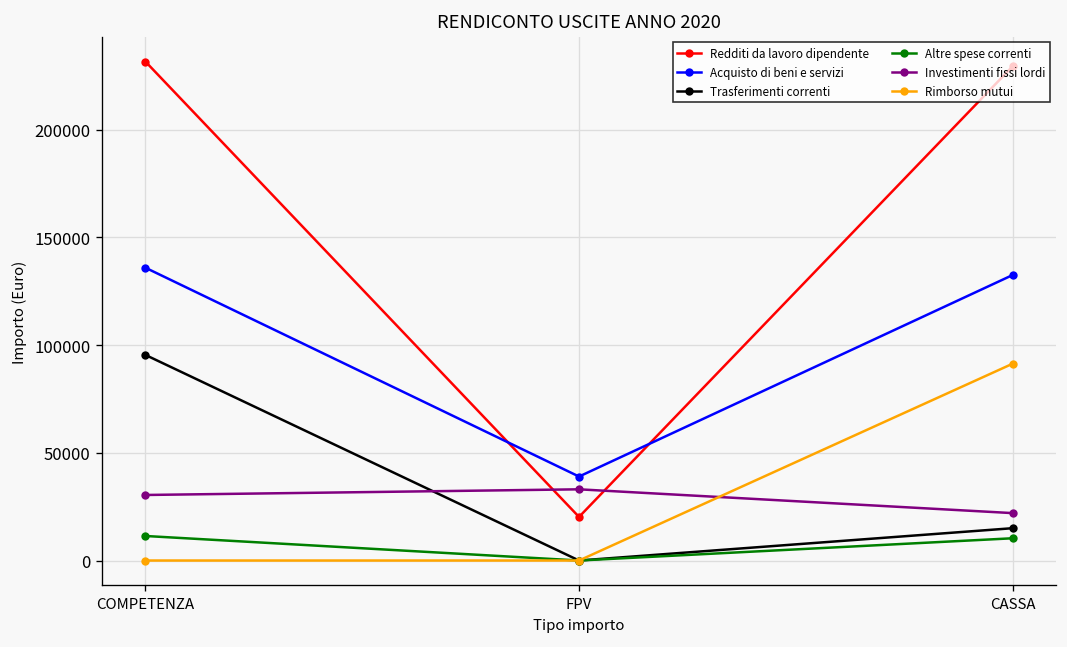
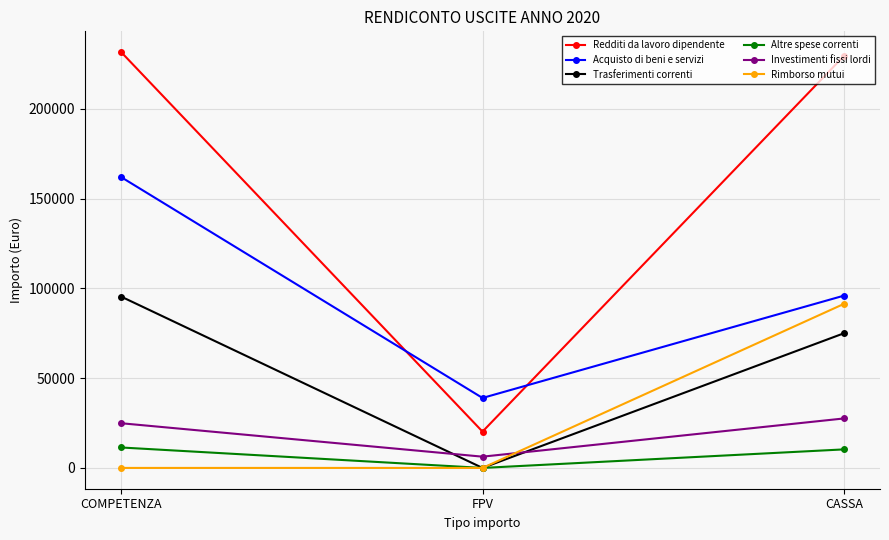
Acquisto di beni e servizi, COMPETENZA: 136000 -> 162000
Investimenti fissi lordi, COMPETENZA: 30000 -> 25000
Investimenti fissi lordi, FPV: 33000 -> 6000
Acquisto di beni e servizi, CASSA: 132000 -> 96000
Trasferimenti correnti, CASSA: 15000 -> 75000
Investimenti fissi lordi, CASSA: 22000 -> 28000
